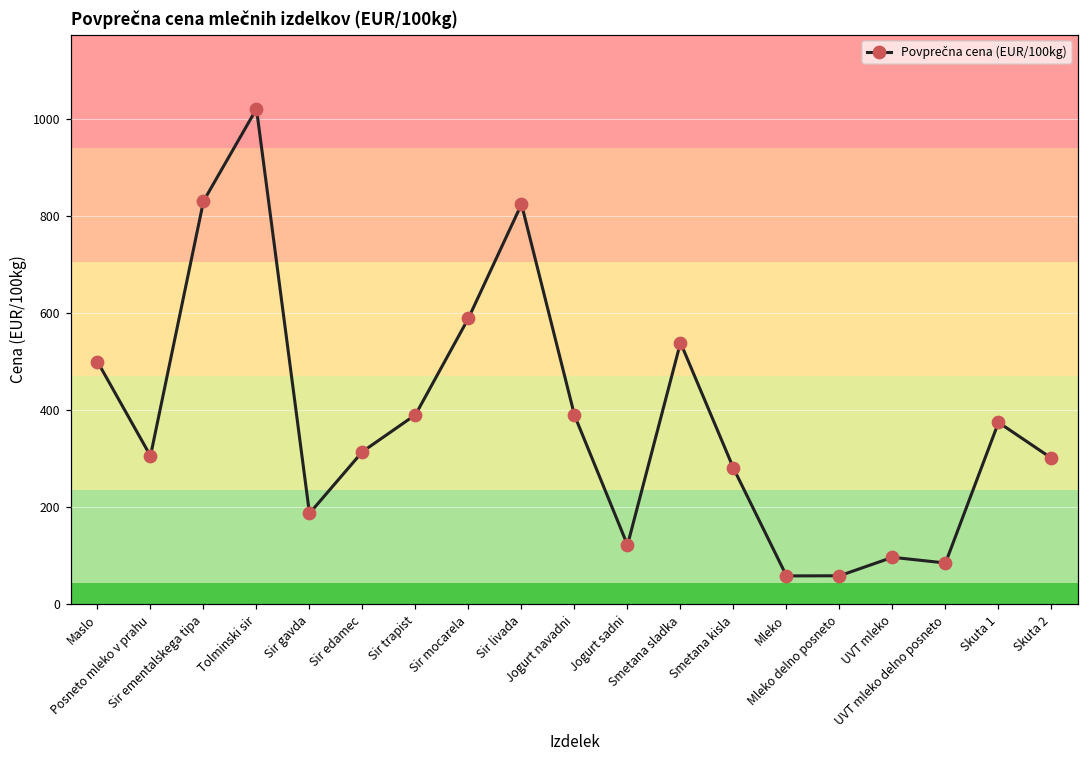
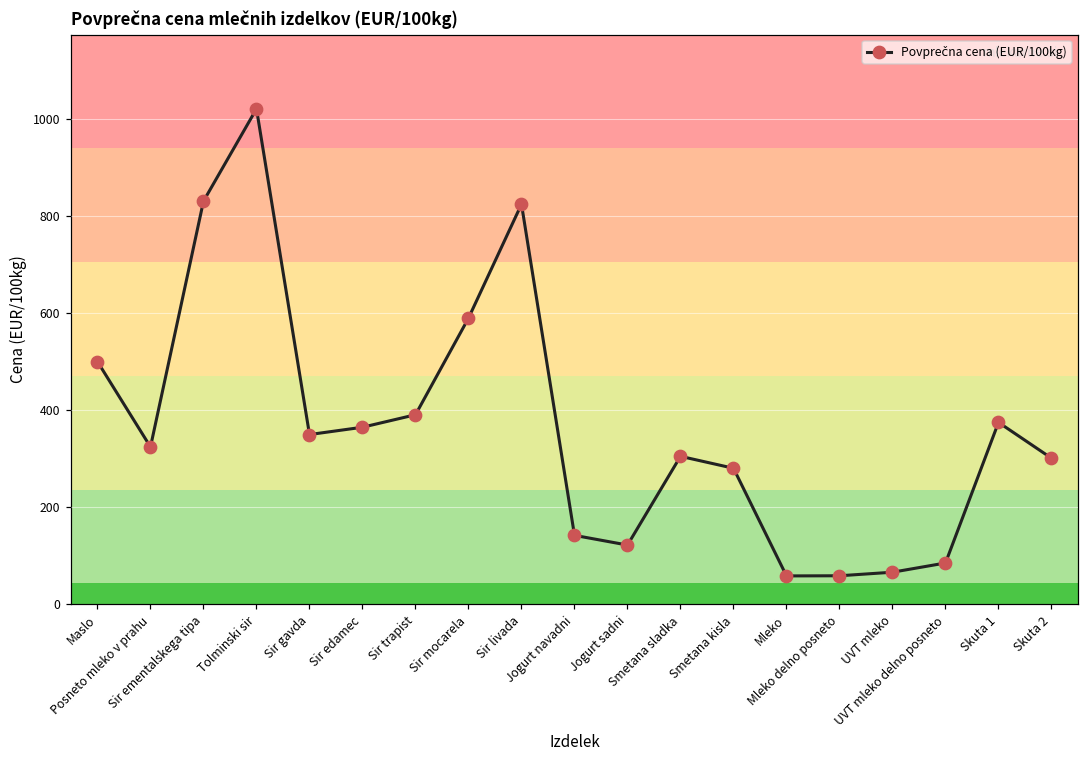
Posneto mleko v prahu: 310 -> 320
Sir gavda: 190 -> 350
Sir edamec: 310 -> 360
Jogurt navadni: 390 -> 140
Smetana sladka: 540 -> 300
UVT mleko: 100 -> 70
